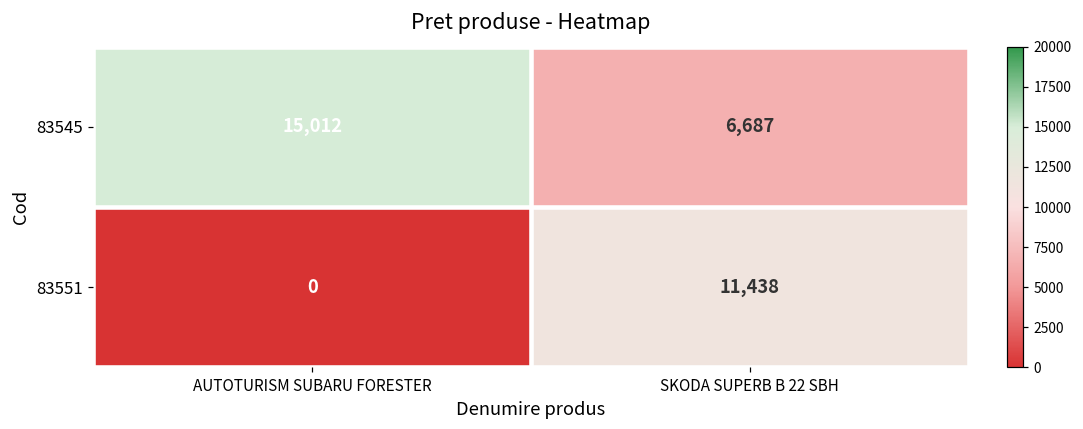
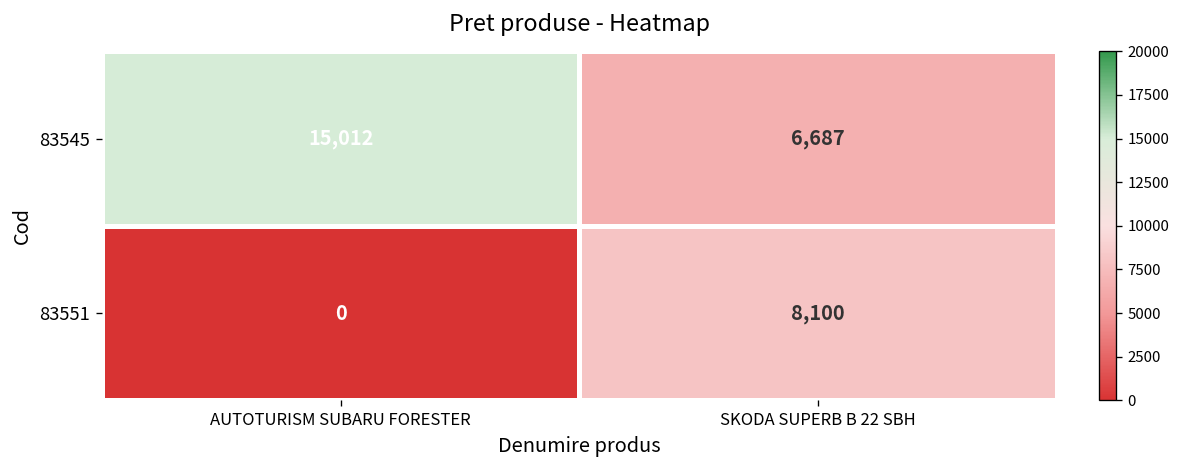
83551, SKODA SUPERB B 22 SBH: 11,438 -> 8,100
